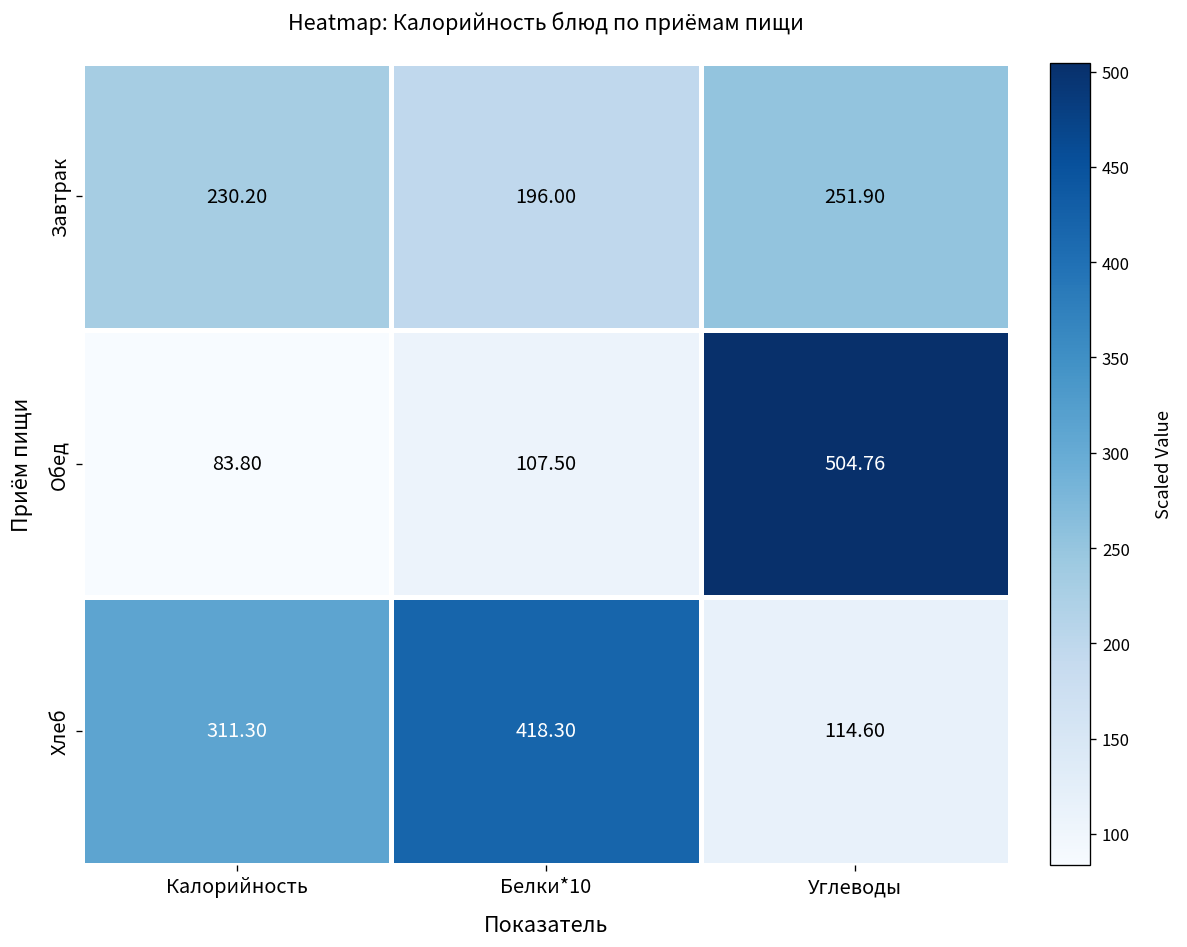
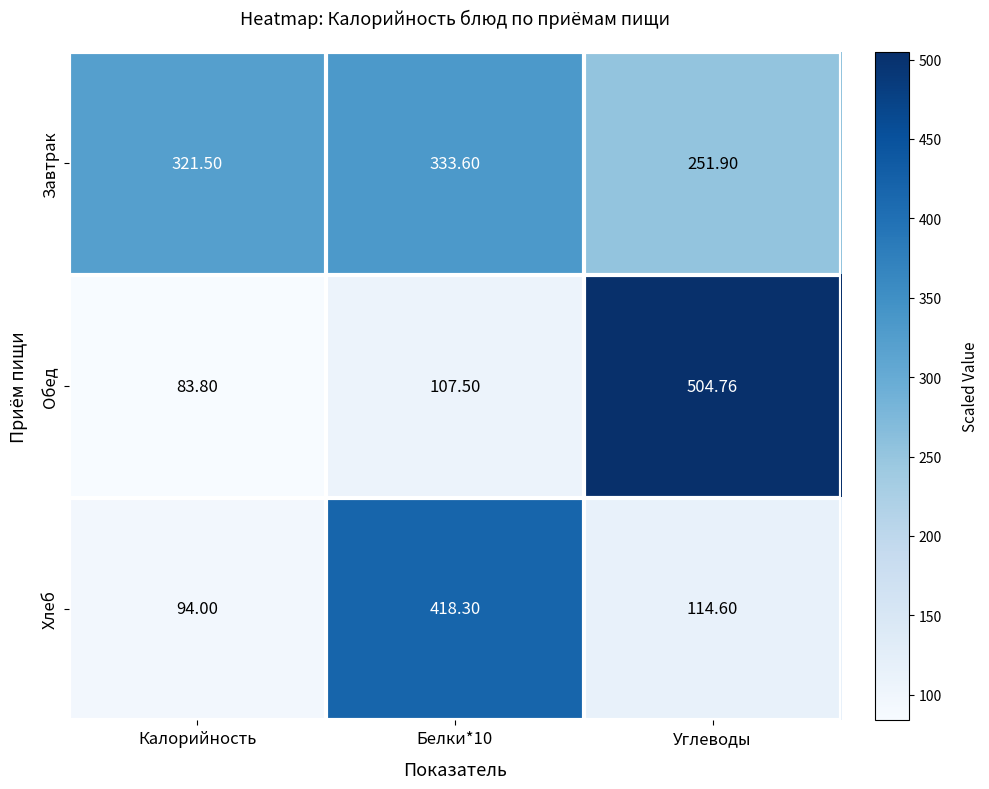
Завтрак, Калорийность: 230.20 -> 321.50
Завтрак, Белки*10: 196.00 -> 333.60
Хлеб, Калорийность: 311.30 -> 94.00
